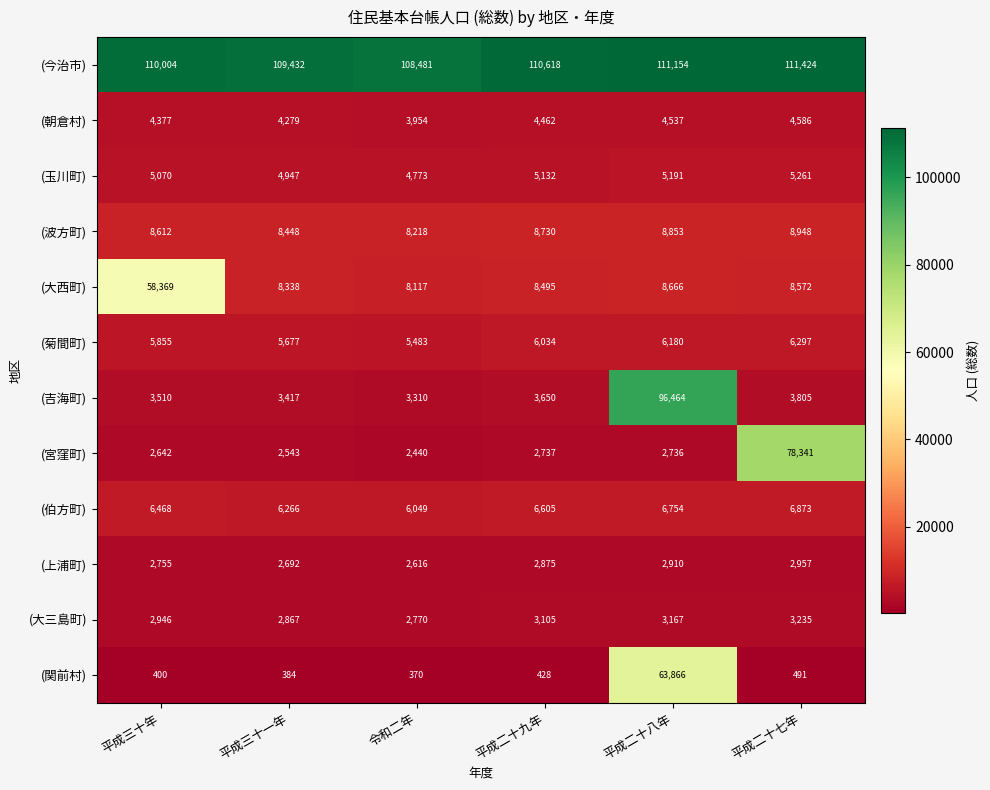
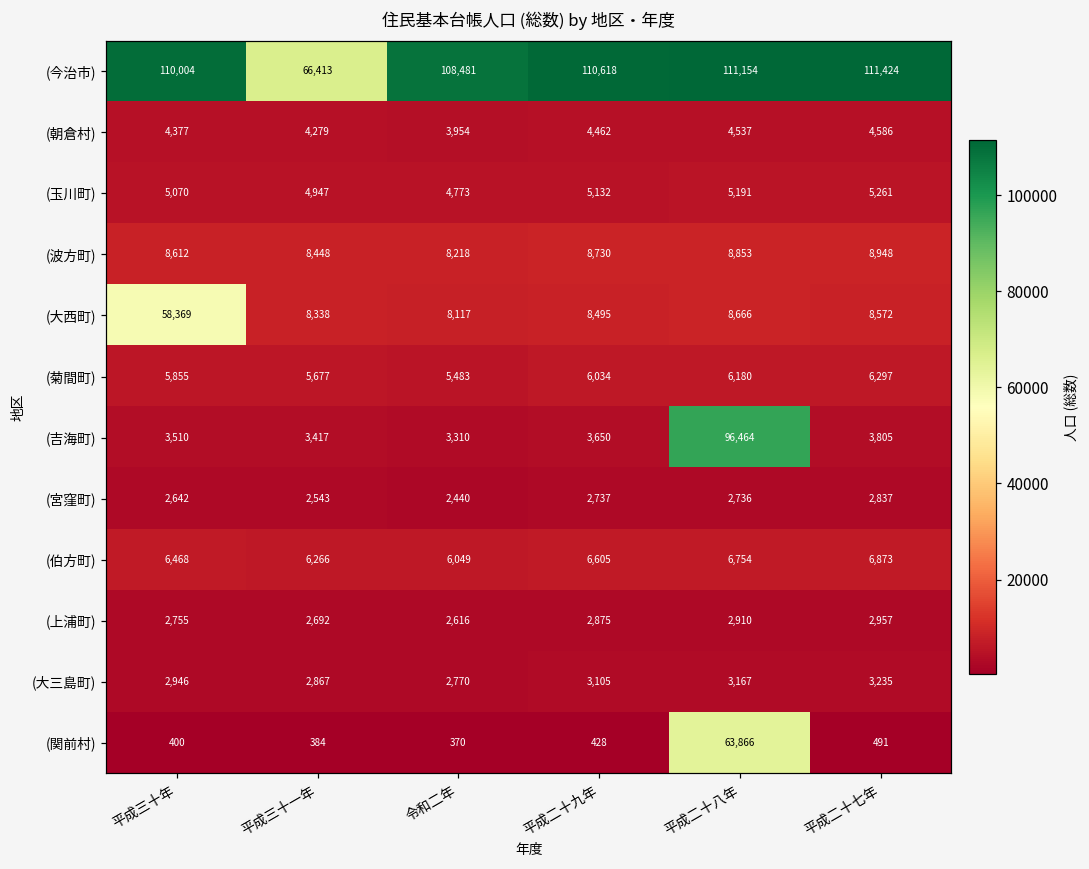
(今治市), 平成三十一年: 109,432 -> 66,413
(宮窪町), 平成二十七年: 78,341 -> 2,837
